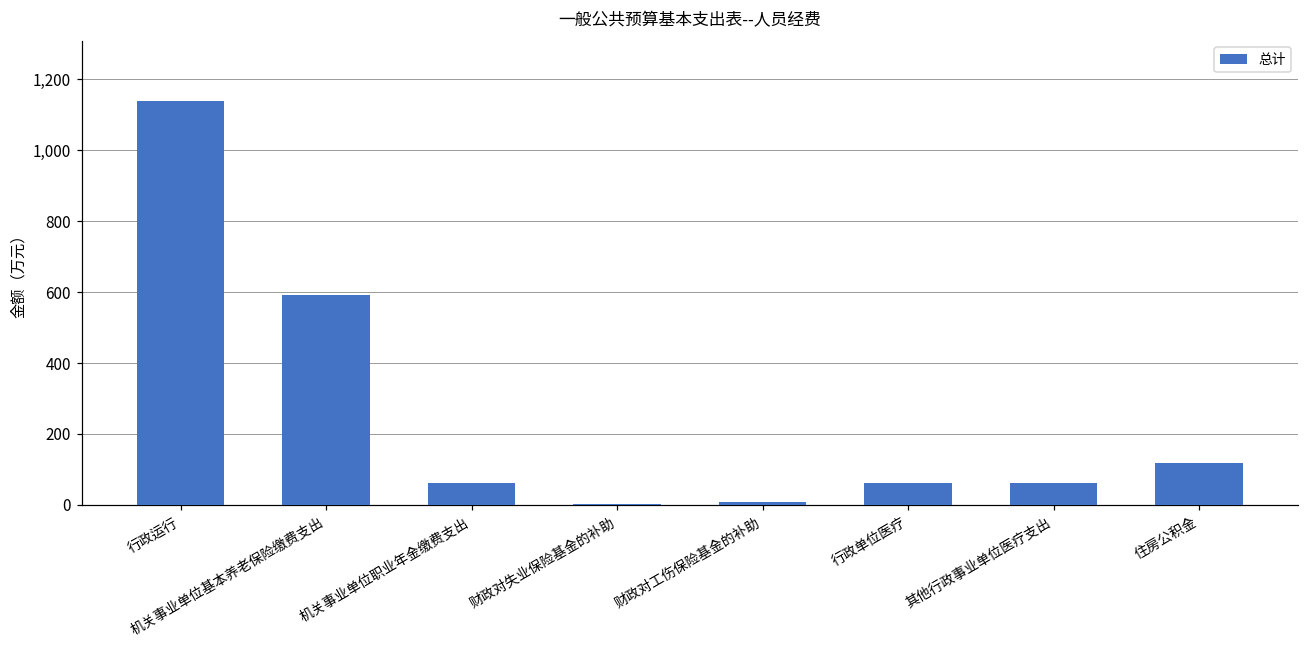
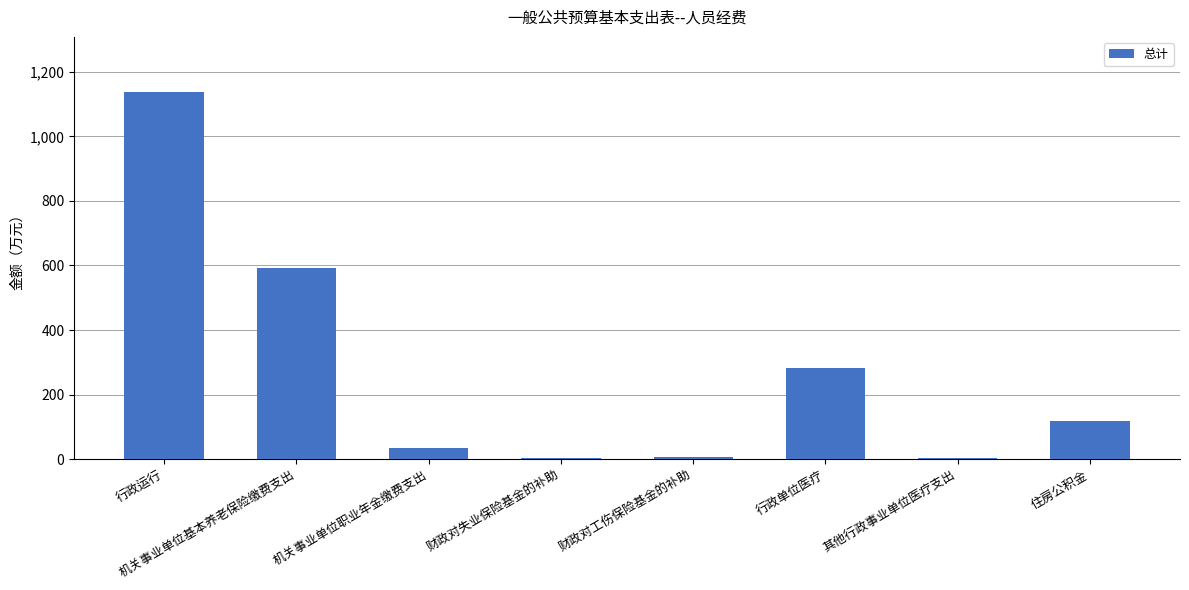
机关事业单位职业年金缴费支出: 60 -> 30
行政单位医疗: 60 -> 280
其他行政事业单位医疗支出: 60 -> 0
